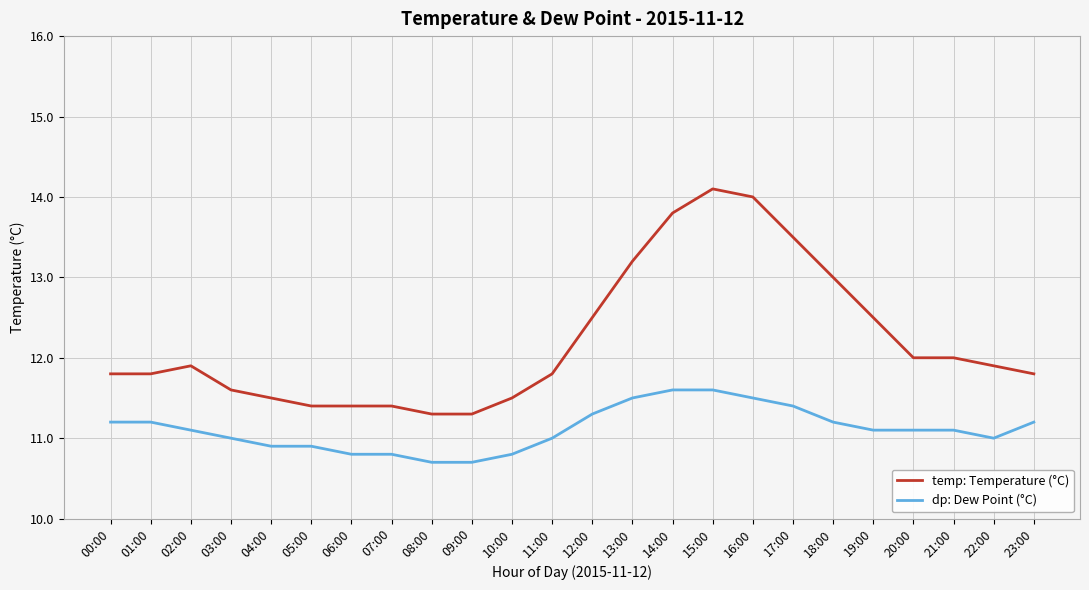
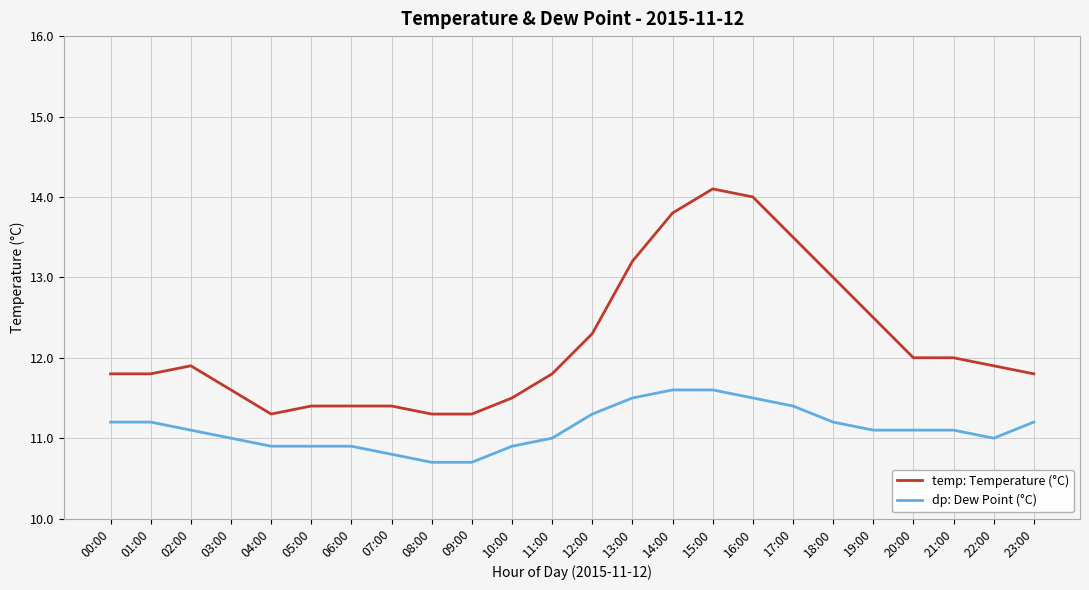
temp: Temperature (°C), 04:00: 11.5 -> 11.3
dp: Dew Point (°C), 06:00: 10.8 -> 10.9
dp: Dew Point (°C), 10:00: 10.8 -> 10.9
temp: Temperature (°C), 12:00: 12.5 -> 12.3
